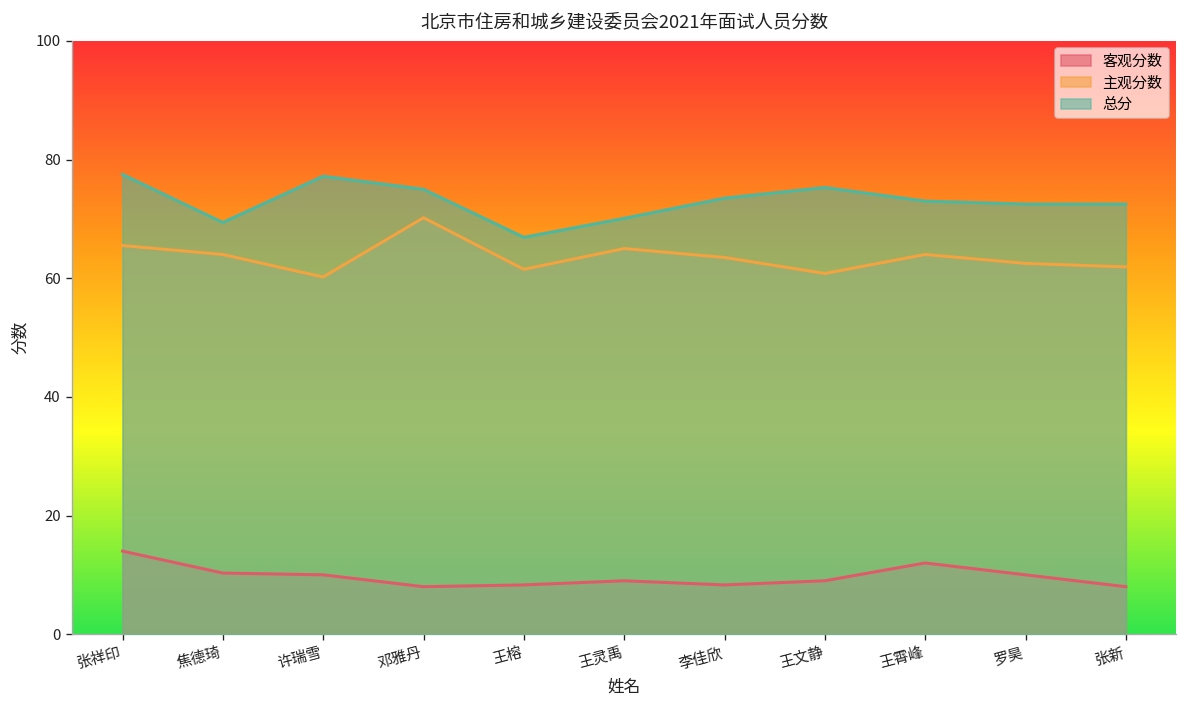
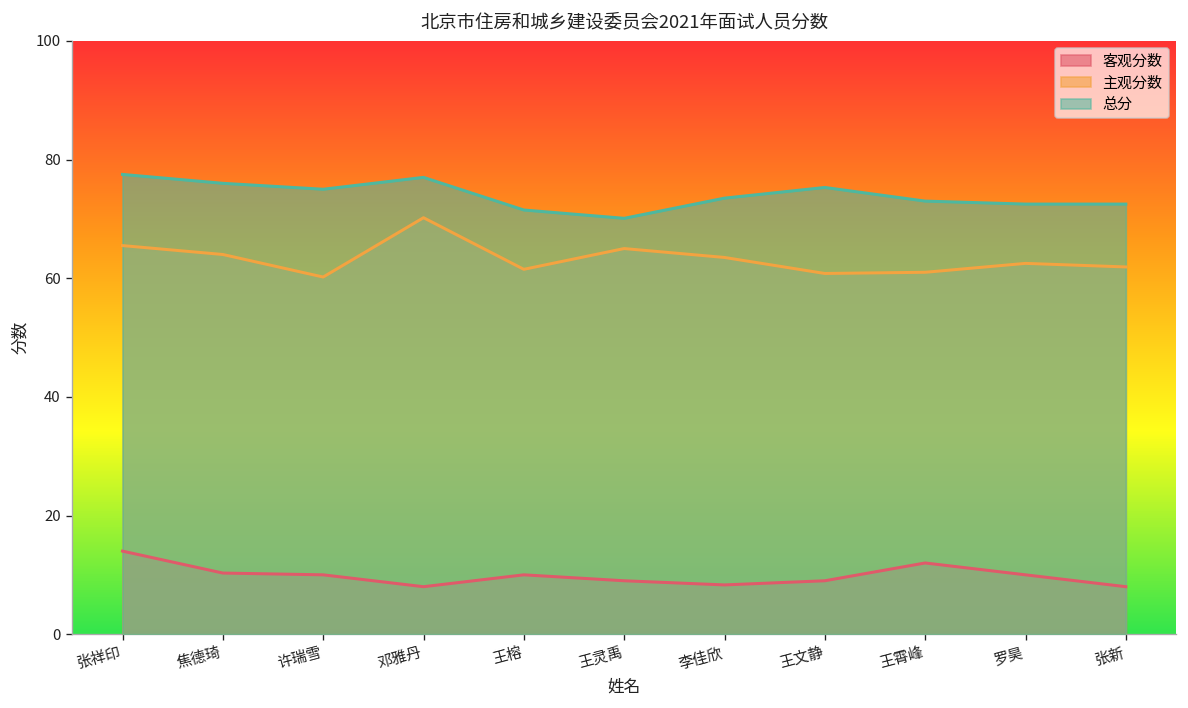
总分, 焦德琦: 69 -> 76
总分, 许瑞雪: 77 -> 75
总分, 邓雅丹: 75 -> 77
客观分数, 王榕: 8 -> 10
总分, 王榕: 67 -> 72
主观分数, 王霄峰: 64 -> 61
